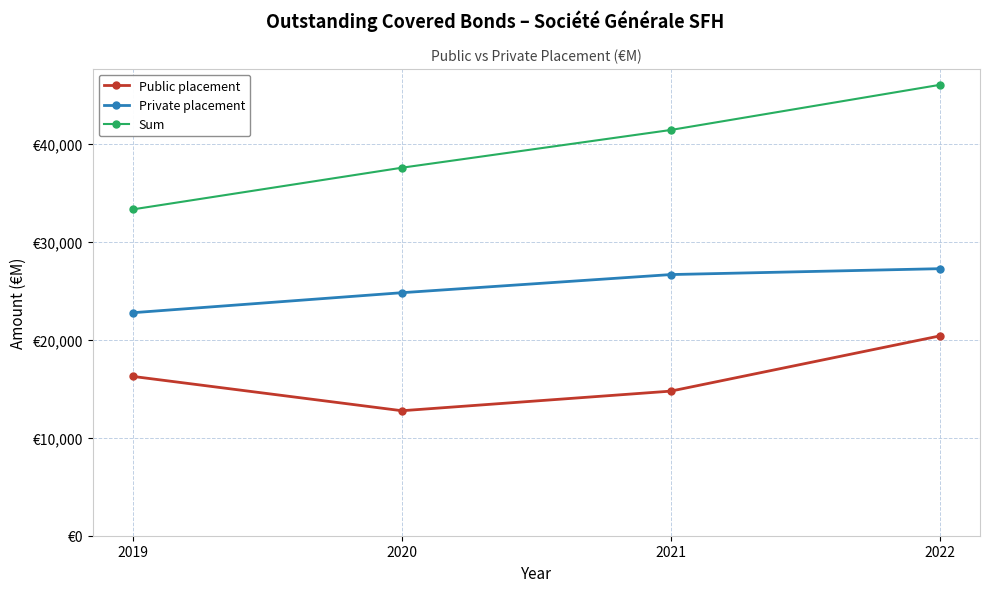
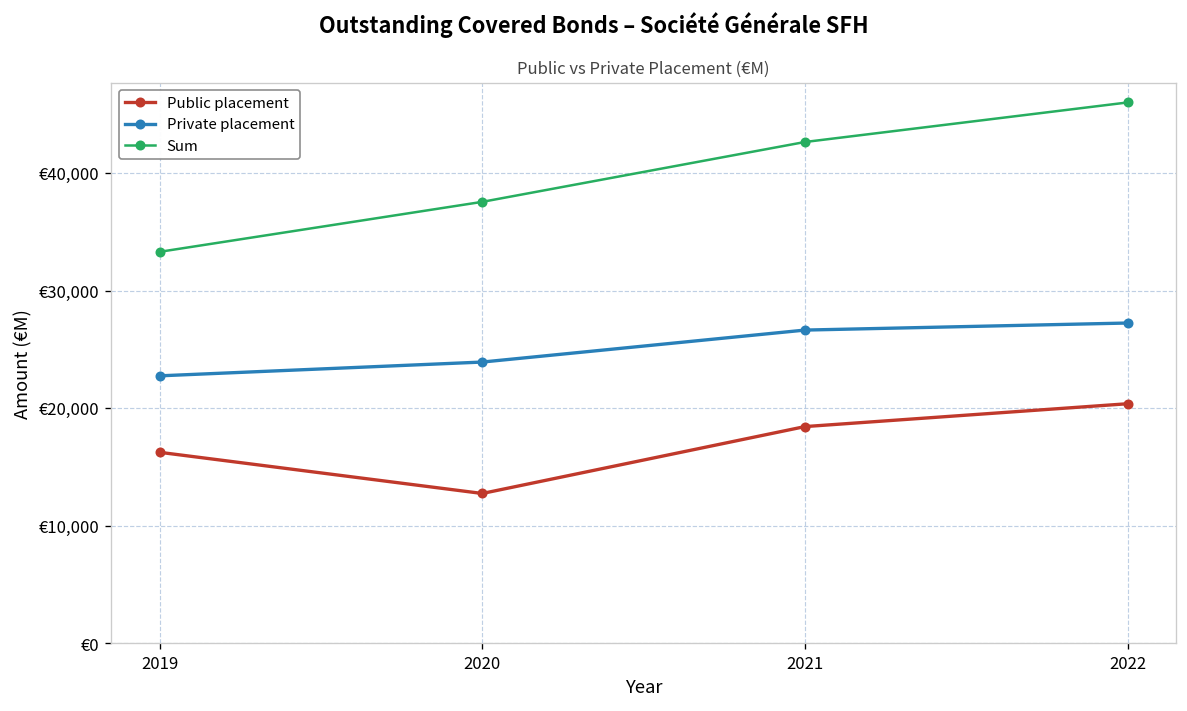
Private placement, 2020: €25,000 -> €24,000
Public placement, 2021: €15,000 -> €18,000
Sum, 2021: €41,000 -> €43,000
